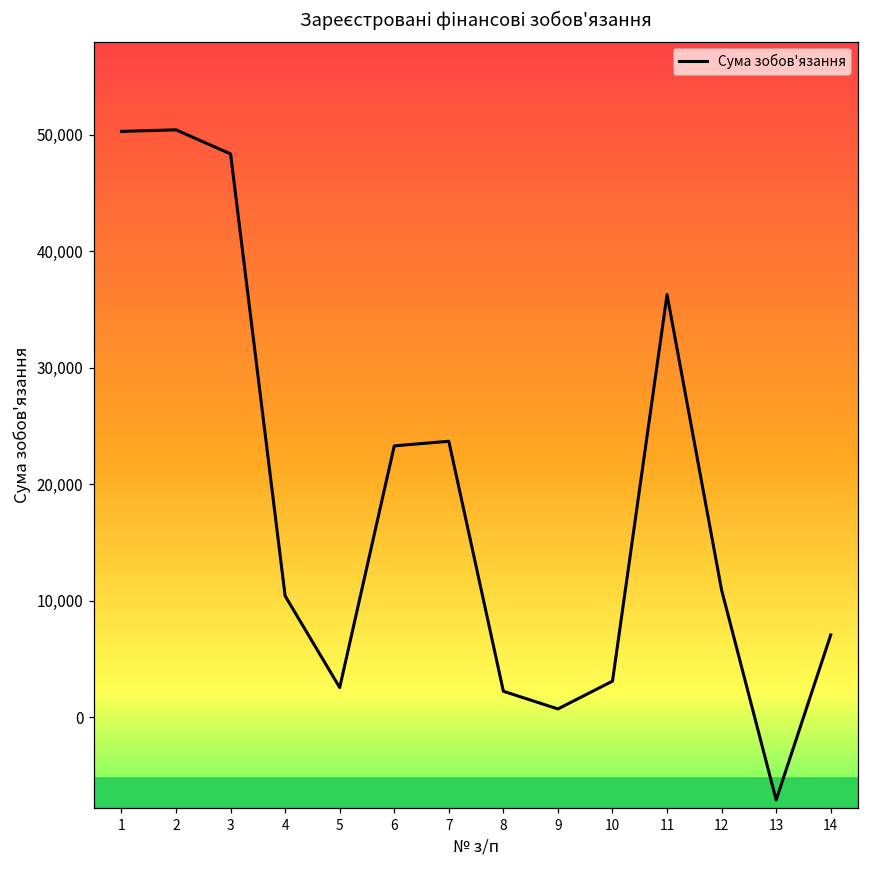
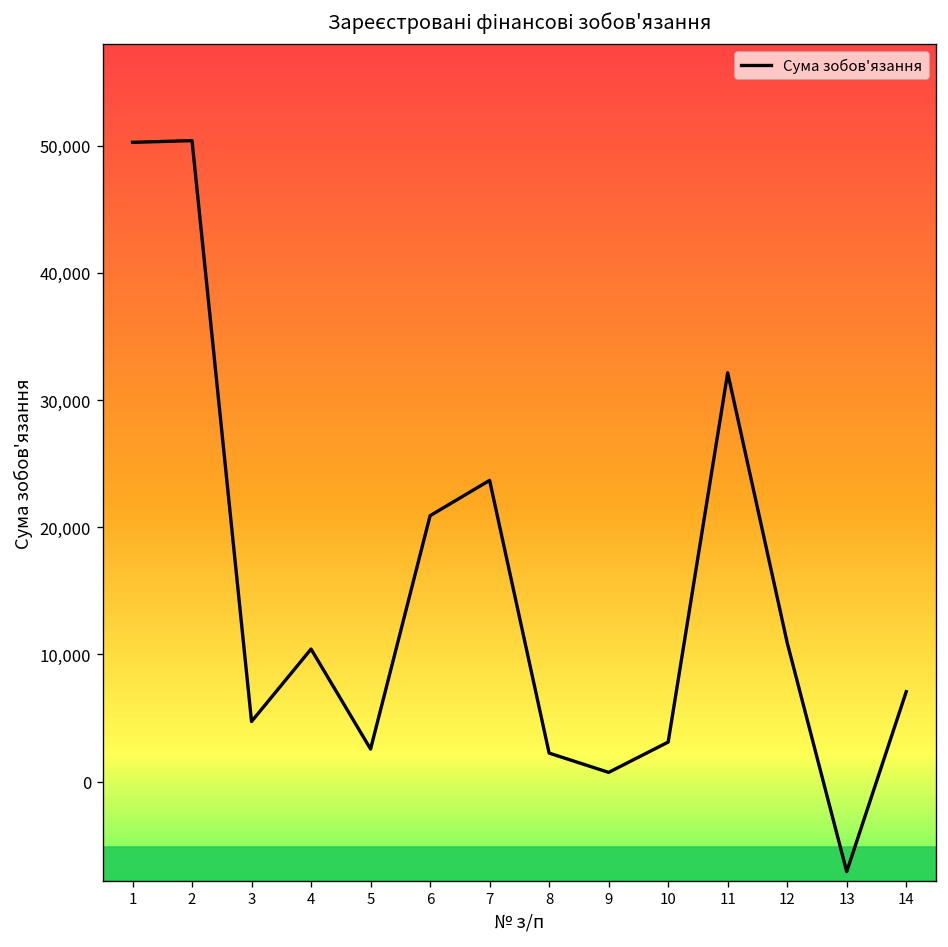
3: 48,300 -> 4,700
6: 23,300 -> 20,900
11: 36,300 -> 32,100
